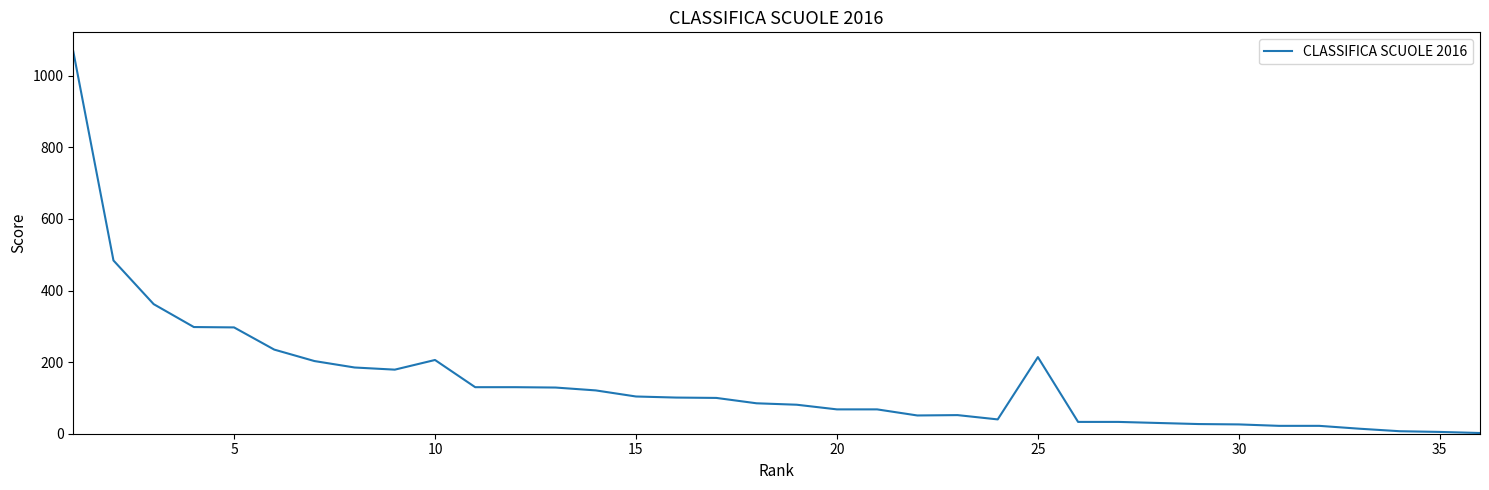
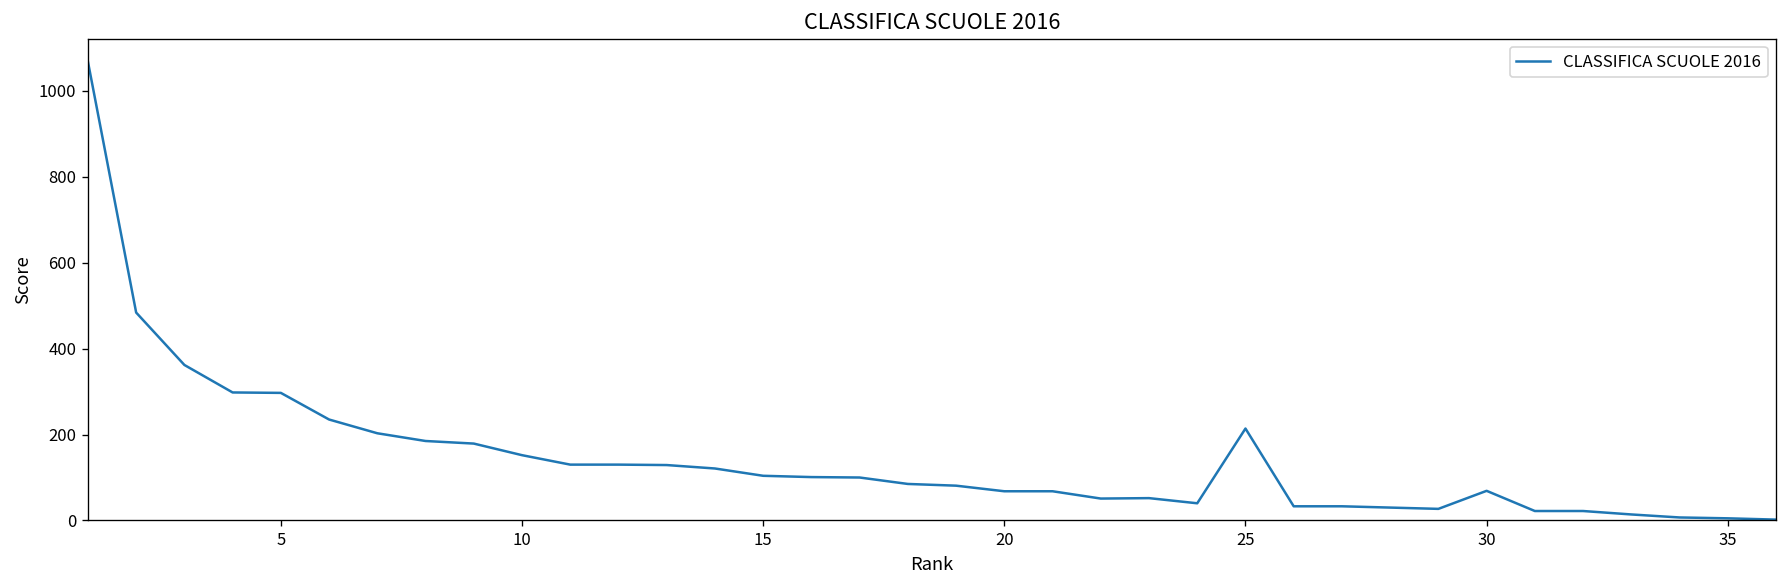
10: 210 -> 150
30: 30 -> 70
